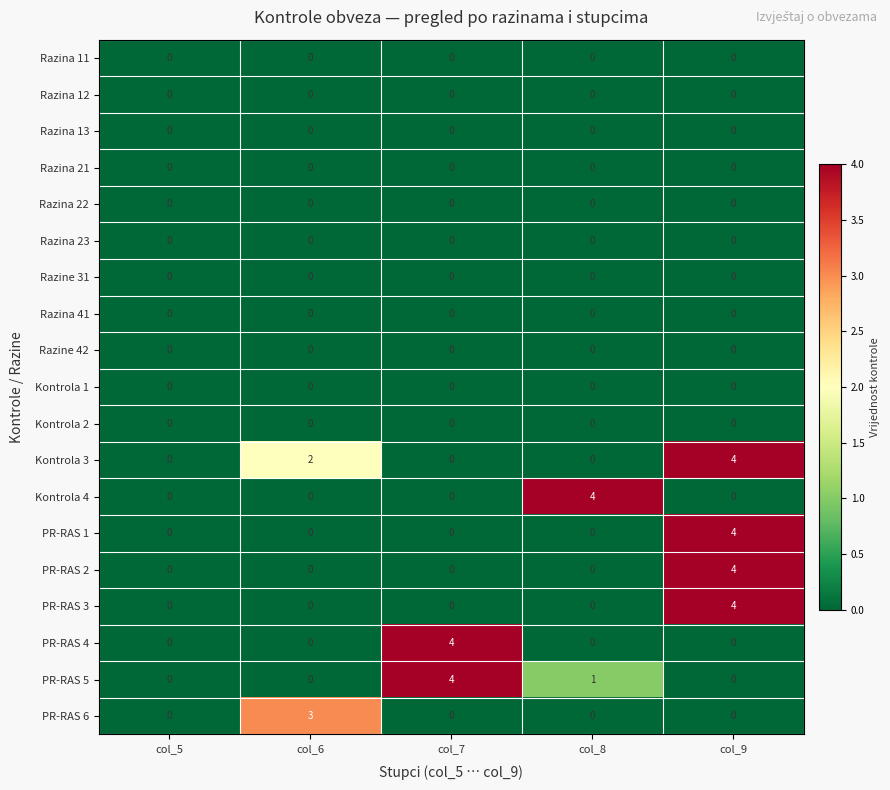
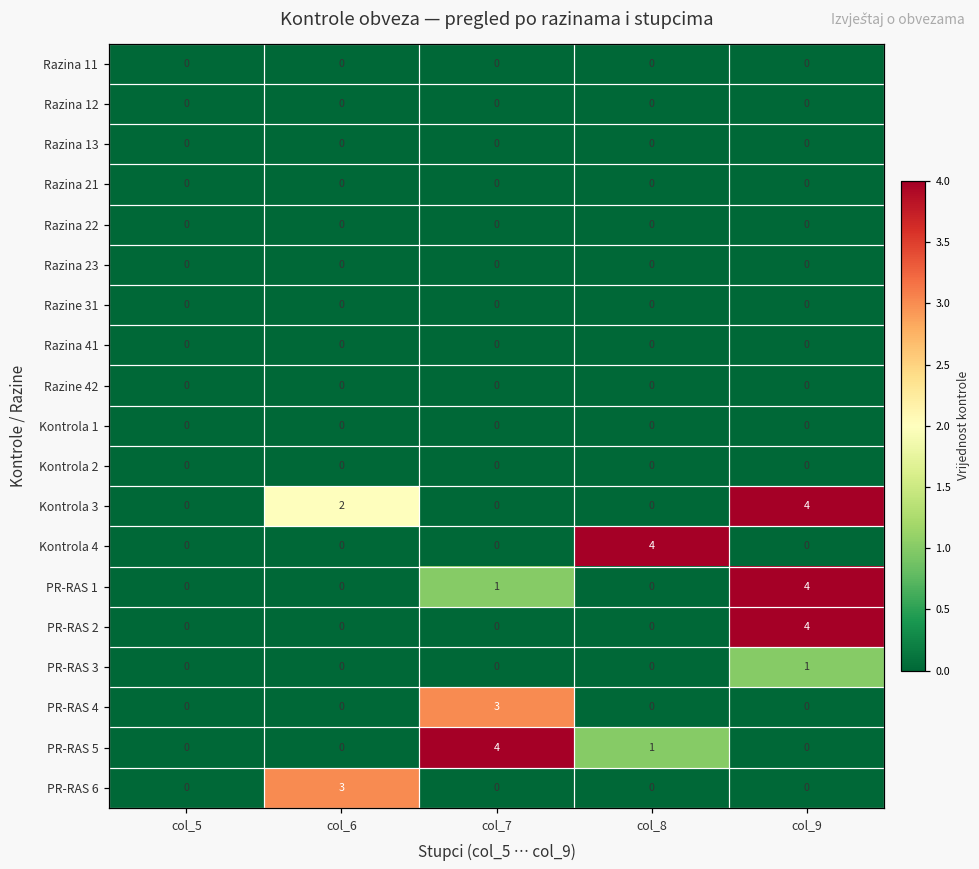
PR-RAS 1, col_7: 0 -> 1
PR-RAS 3, col_9: 4 -> 1
PR-RAS 4, col_7: 4 -> 3
